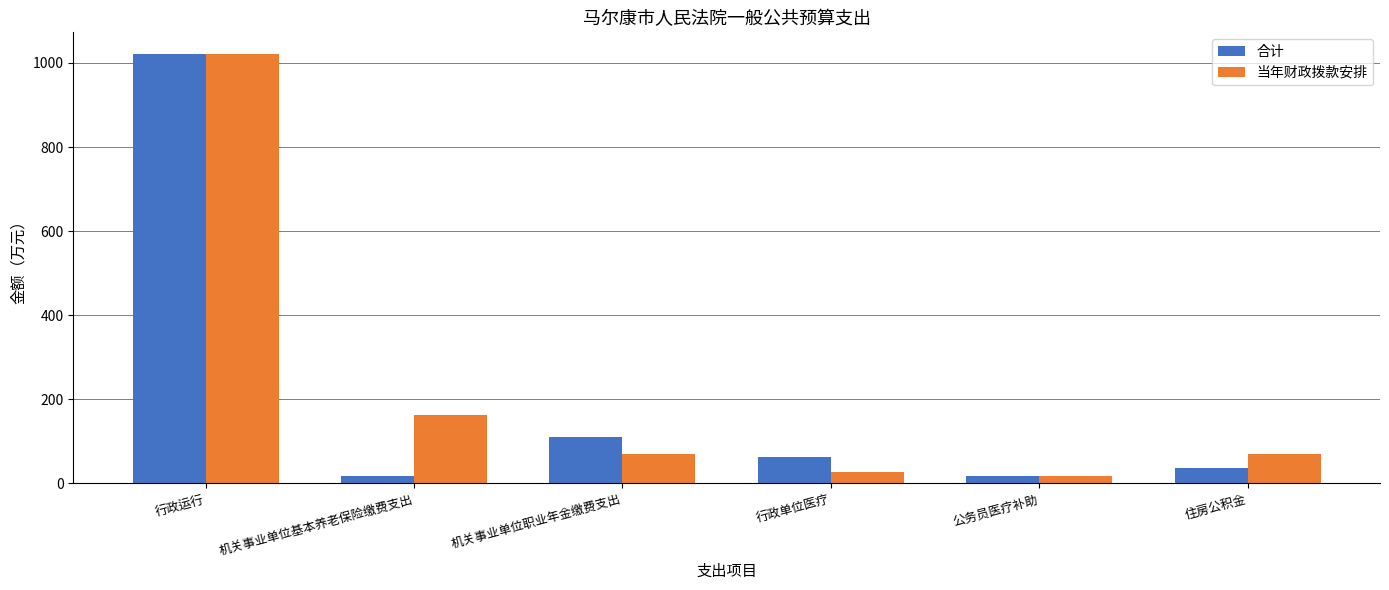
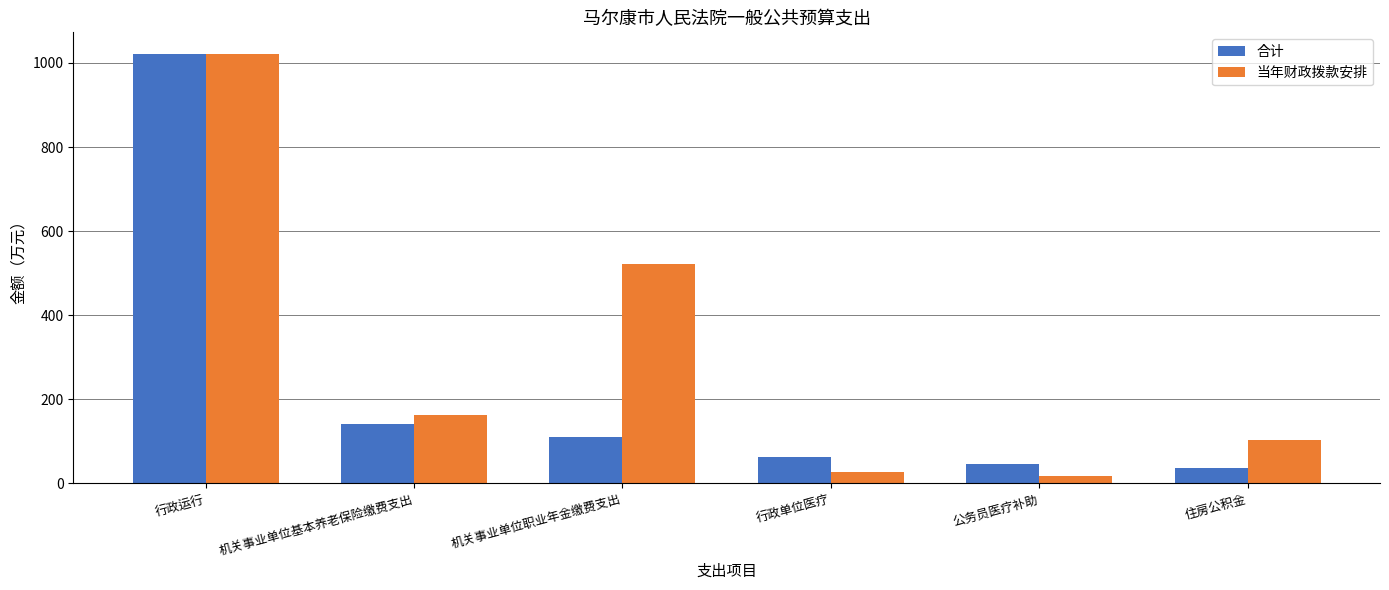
合计, 机关事业单位基本养老保险缴费支出: 20 -> 140
当年财政拨款安排, 机关事业单位职业年金缴费支出: 70 -> 520
合计, 公务员医疗补助: 20 -> 50
当年财政拨款安排, 住房公积金: 70 -> 100
